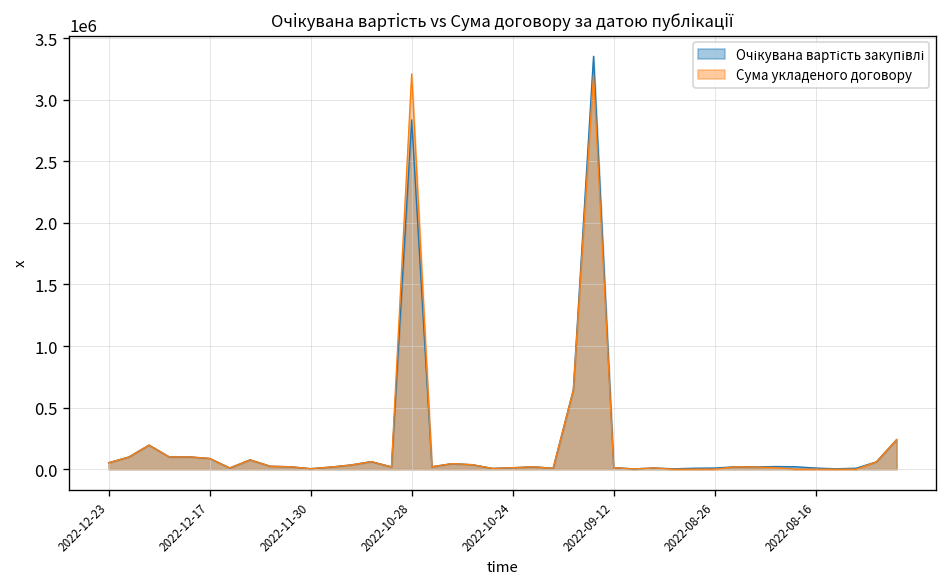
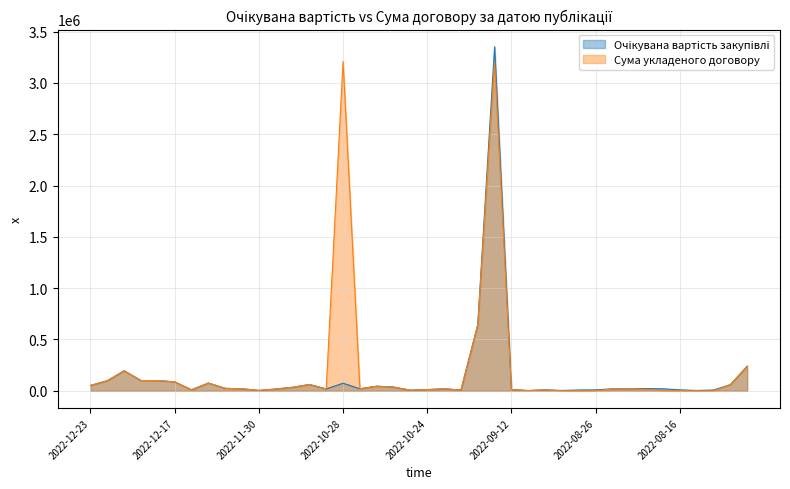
Очікувана вартість закупівлі, 2022-10-28: 2840000 -> 70000
